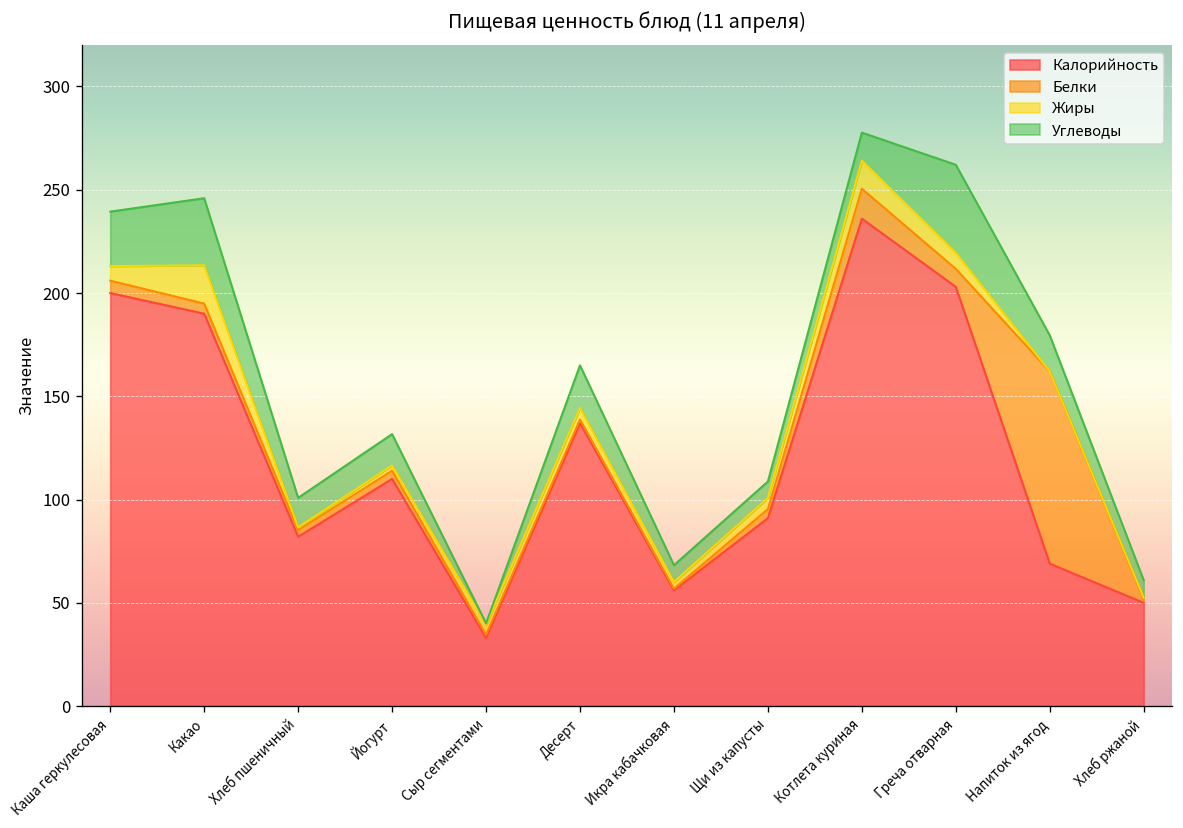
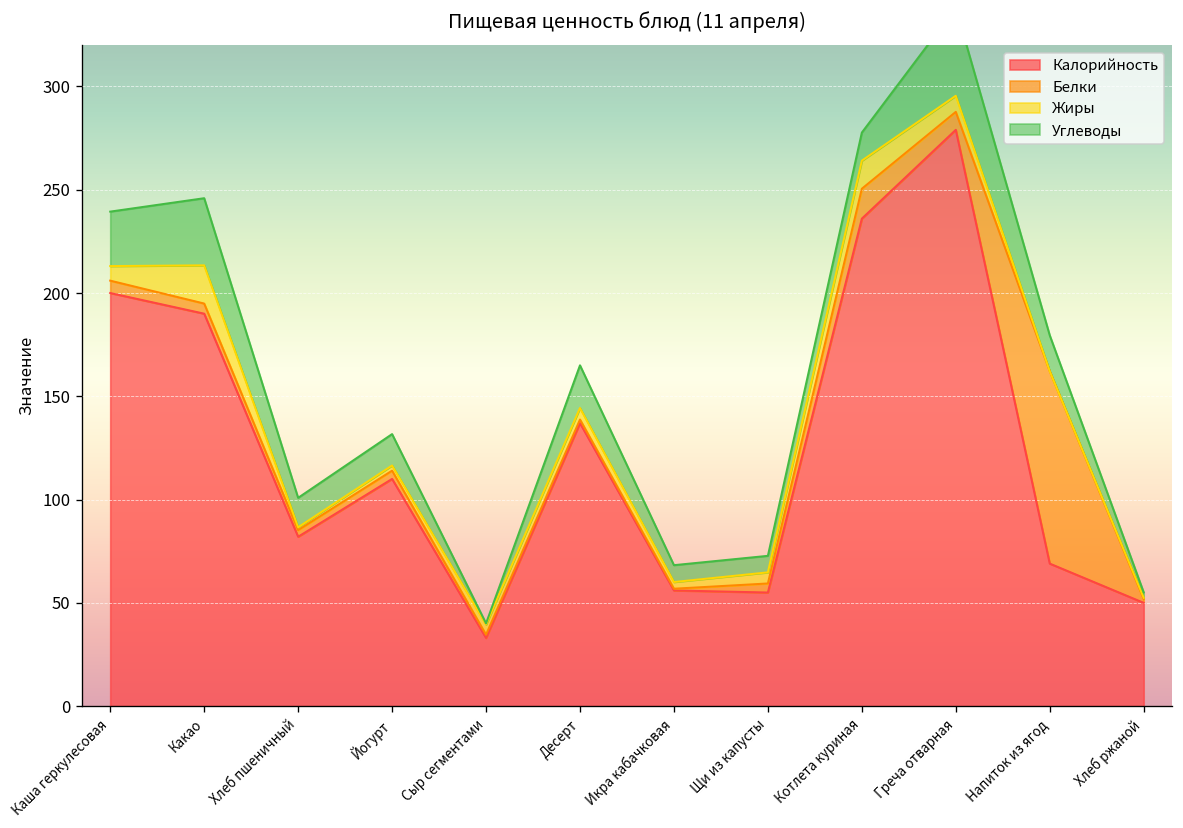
Калорийность, Щи из капусты: 91 -> 55
Калорийность, Греча отварная: 203 -> 279
Углеводы, Хлеб ржаной: 9 -> 3
